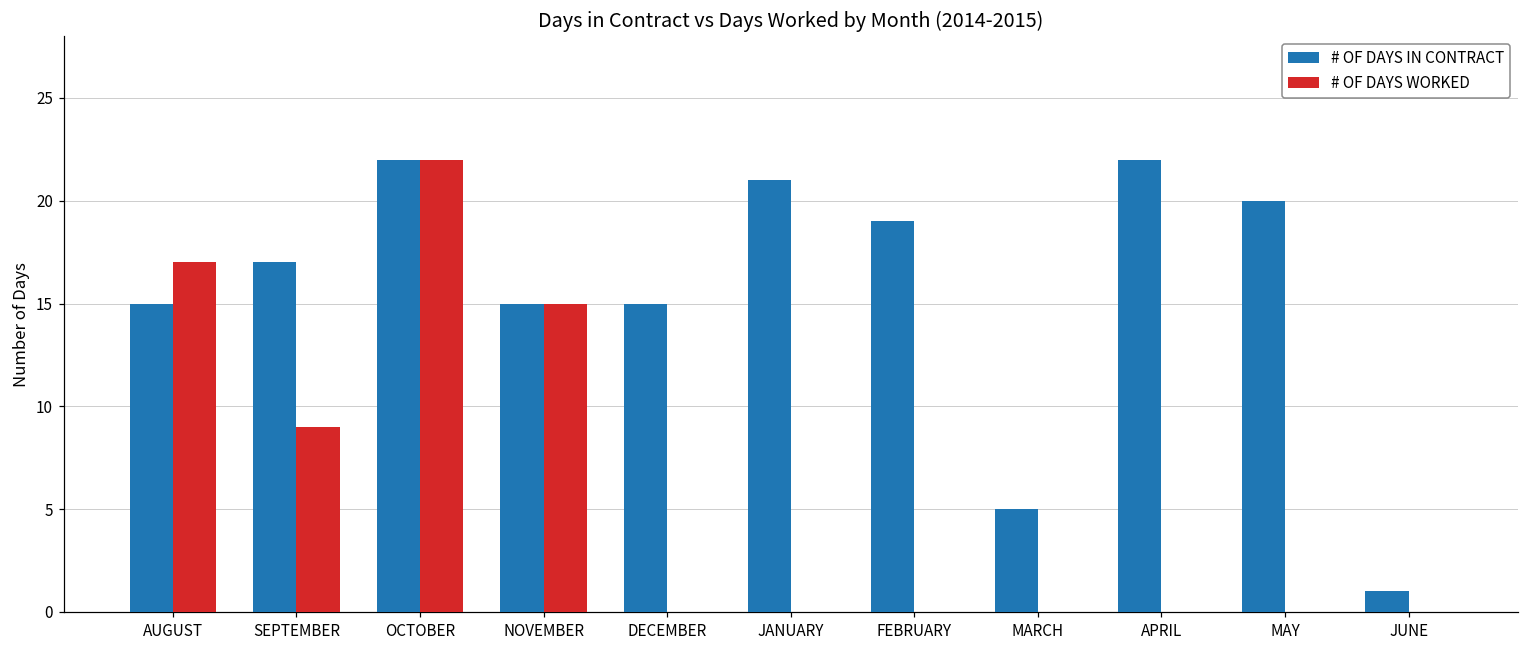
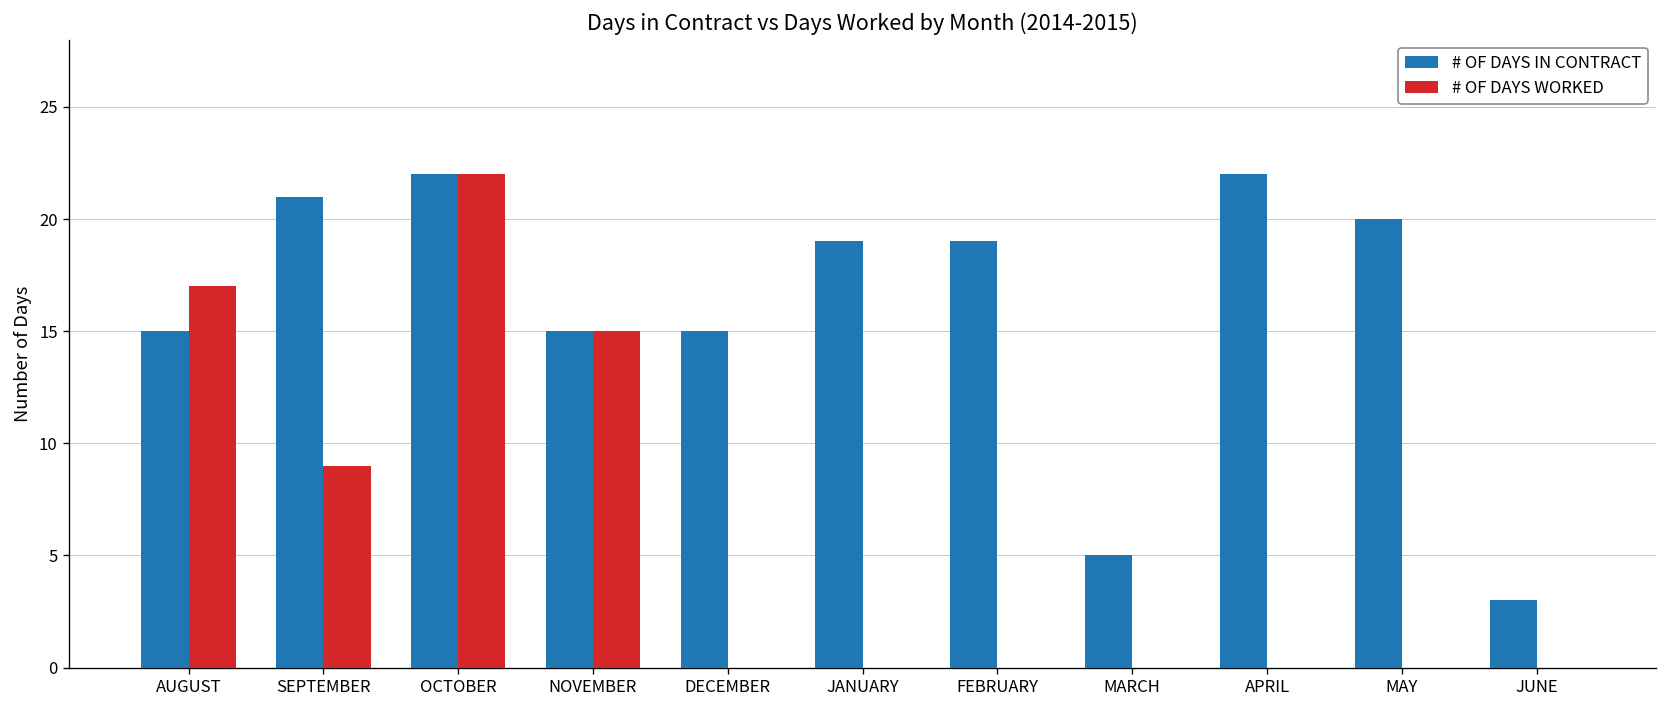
# OF DAYS IN CONTRACT, SEPTEMBER: 17 -> 21
# OF DAYS IN CONTRACT, JANUARY: 21 -> 19
# OF DAYS IN CONTRACT, JUNE: 1 -> 3
